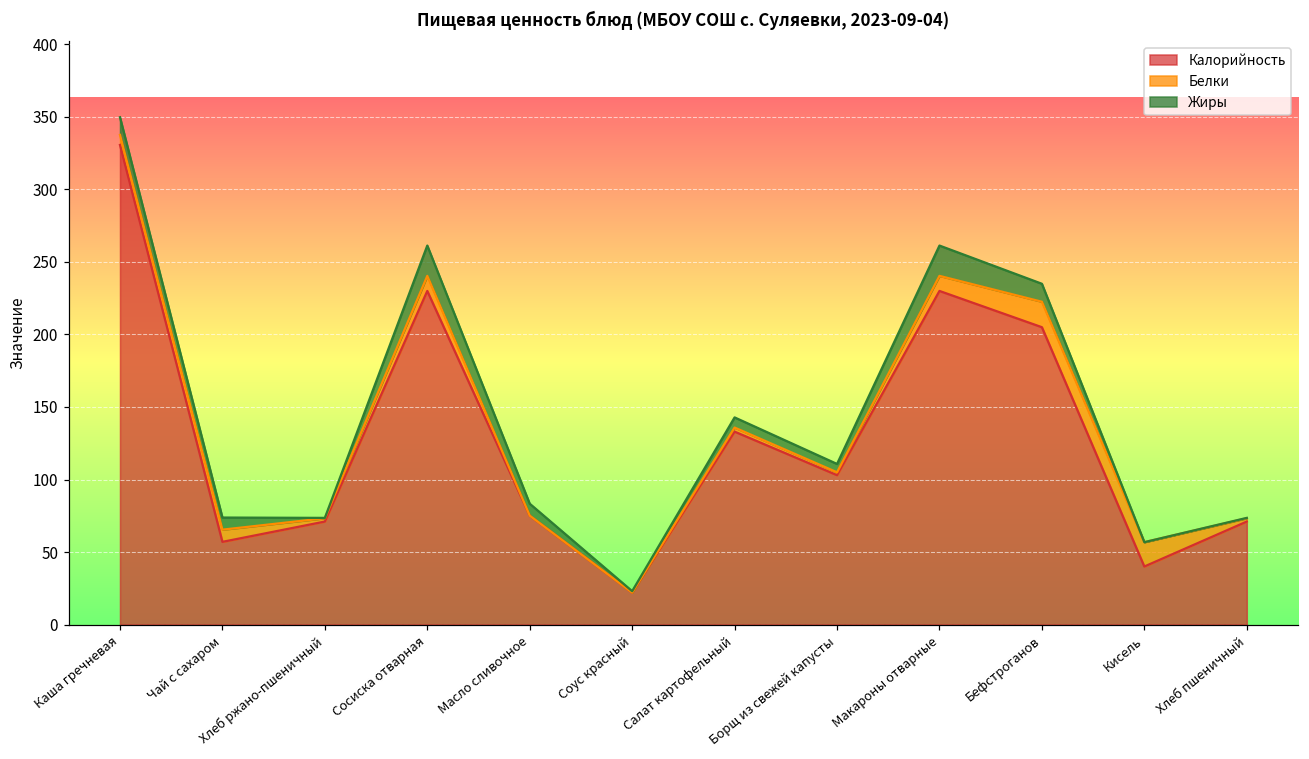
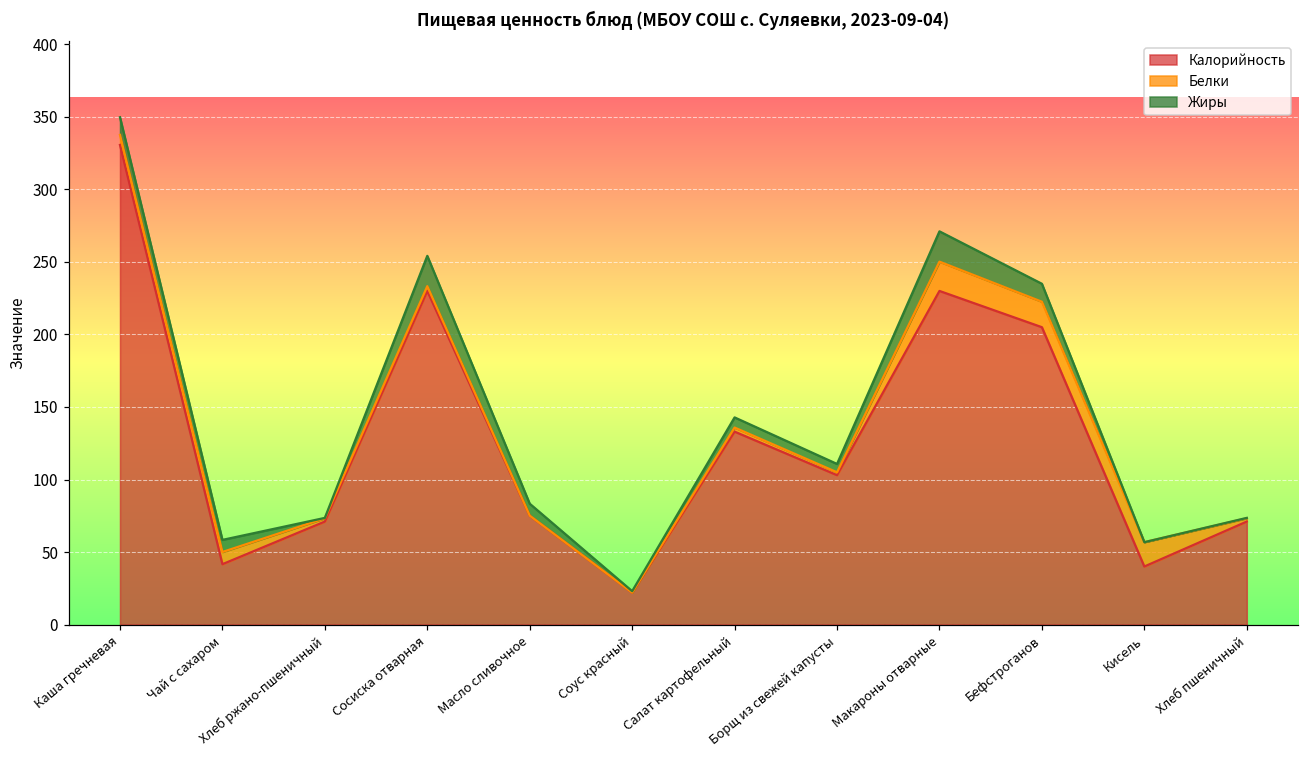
Калорийность, Чай с сахаром: 57 -> 42
Белки, Сосиска отварная: 10 -> 3
Белки, Макароны отварные: 10 -> 20
